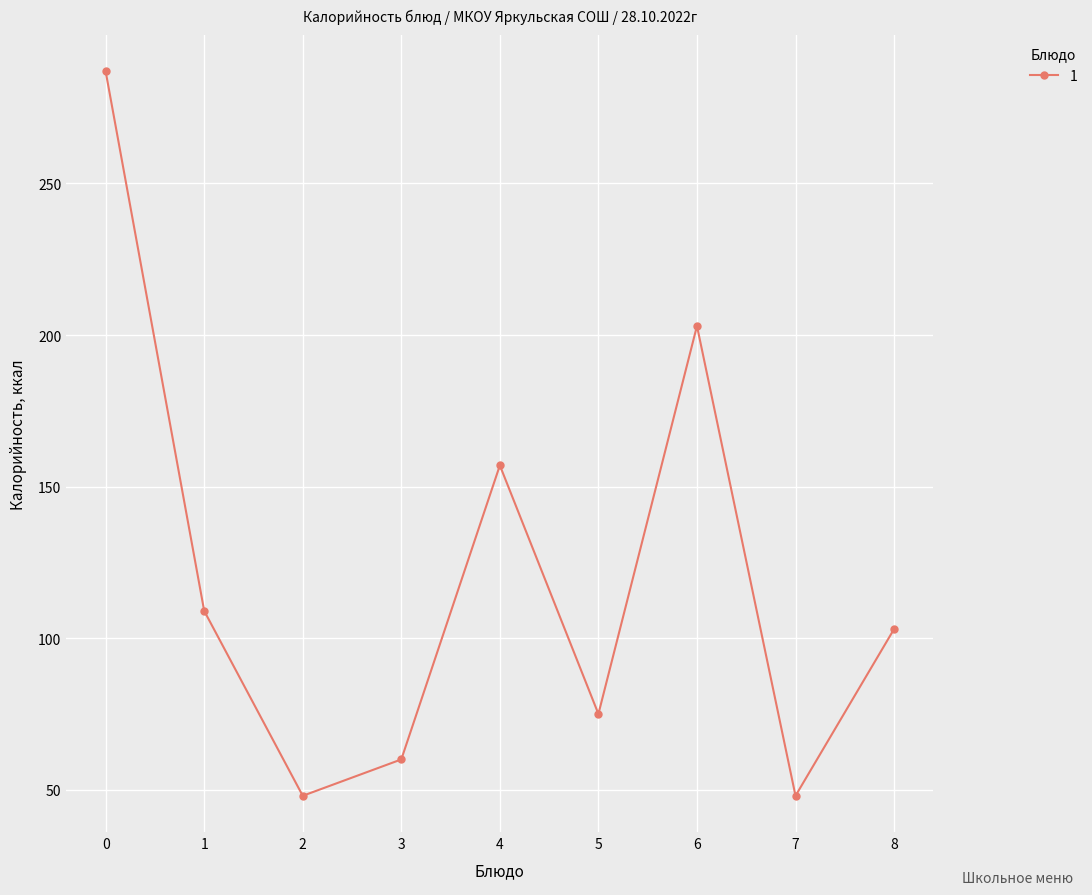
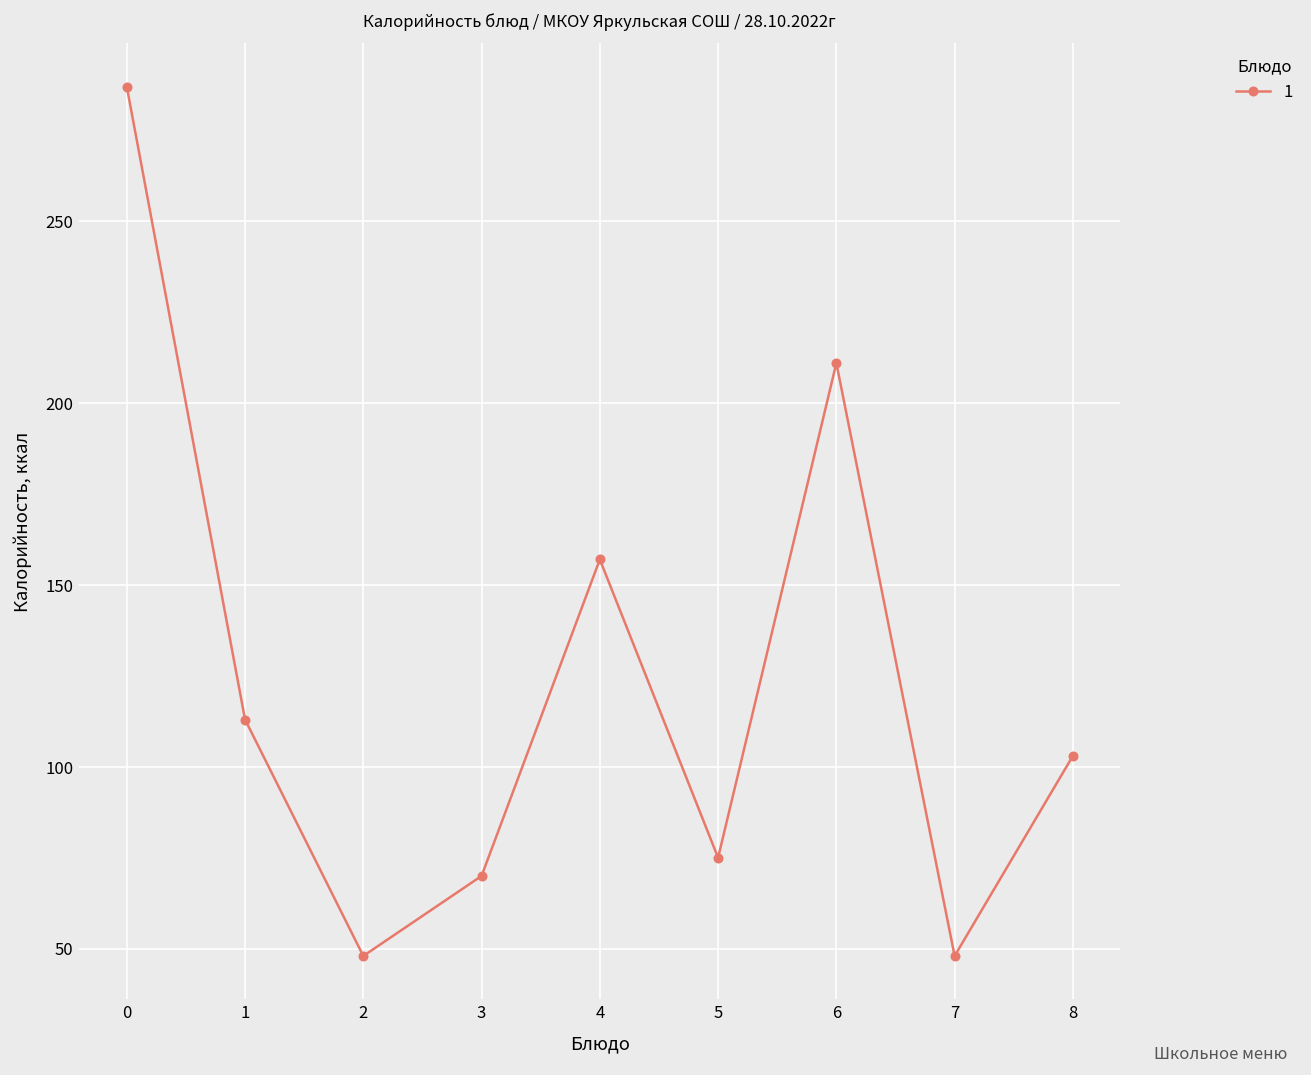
1: 109 -> 113
3: 60 -> 70
6: 203 -> 211
